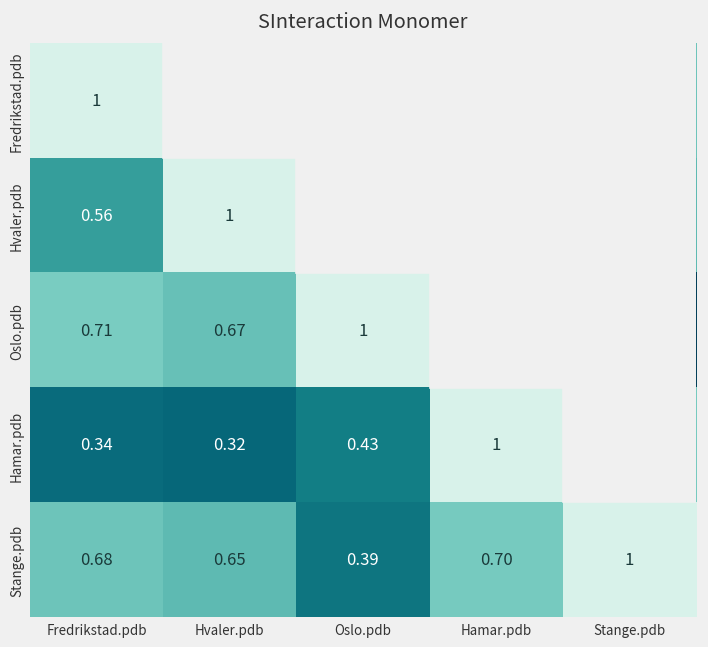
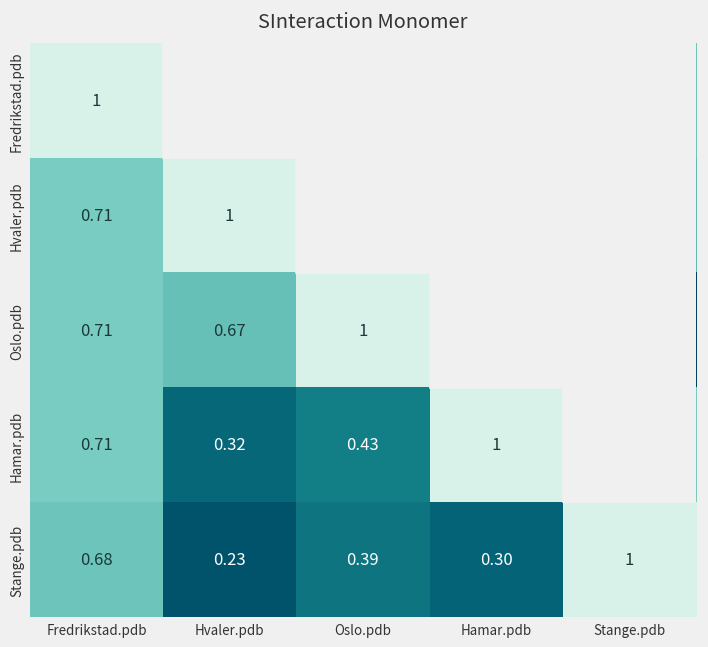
Hvaler.pdb, Fredrikstad.pdb: 0.56 -> 0.71
Hamar.pdb, Fredrikstad.pdb: 0.34 -> 0.71
Stange.pdb, Hvaler.pdb: 0.65 -> 0.23
Stange.pdb, Hamar.pdb: 0.70 -> 0.30
